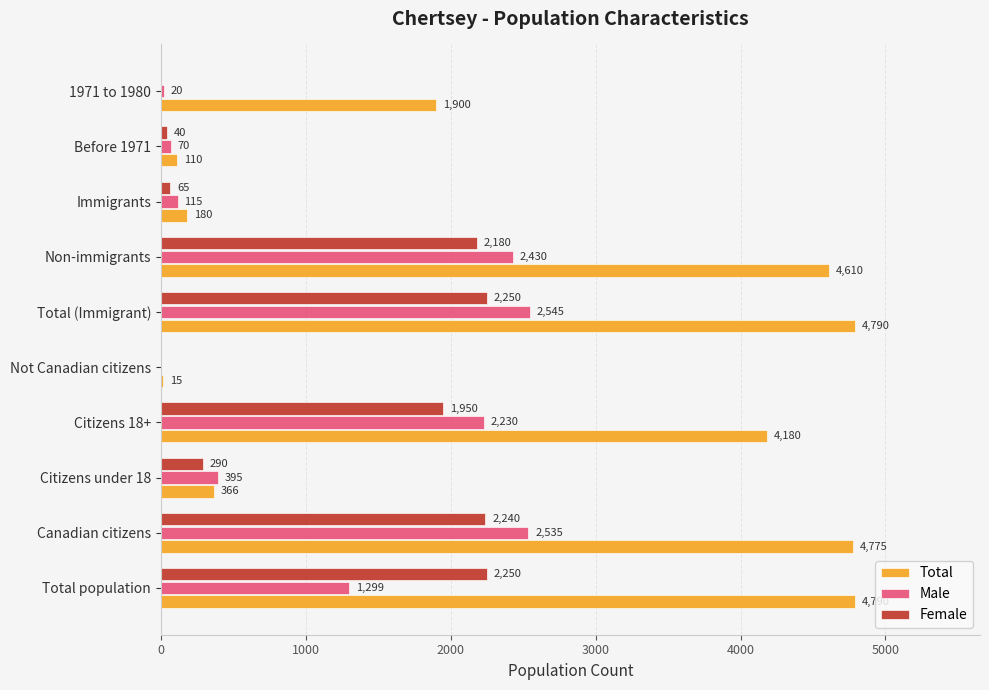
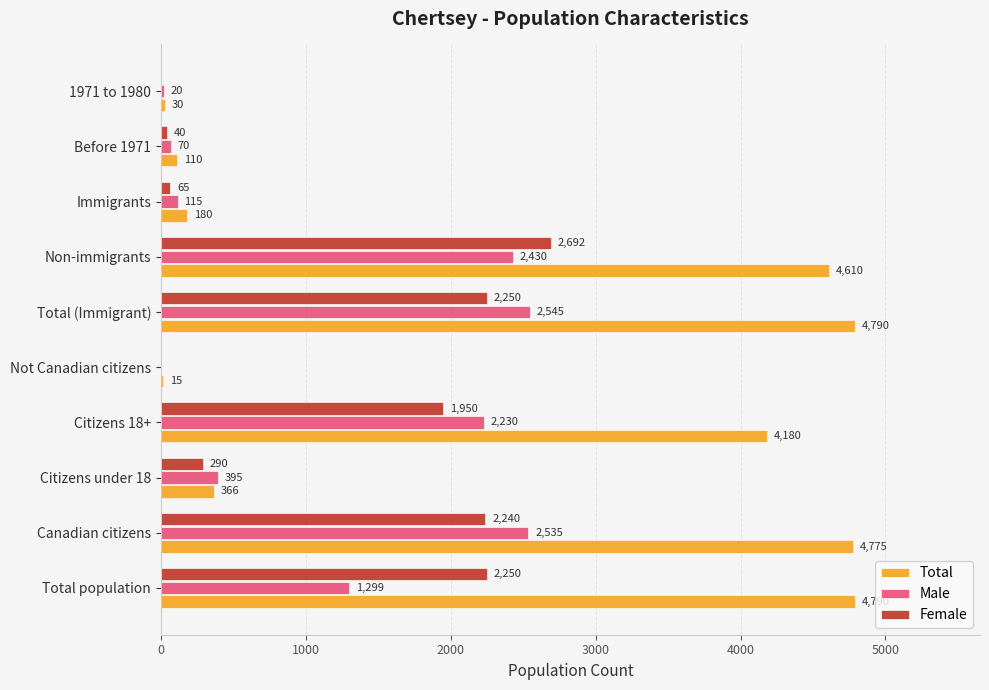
Total, 1971 to 1980: 1,900 -> 30
Female, Non-immigrants: 2,180 -> 2,692
